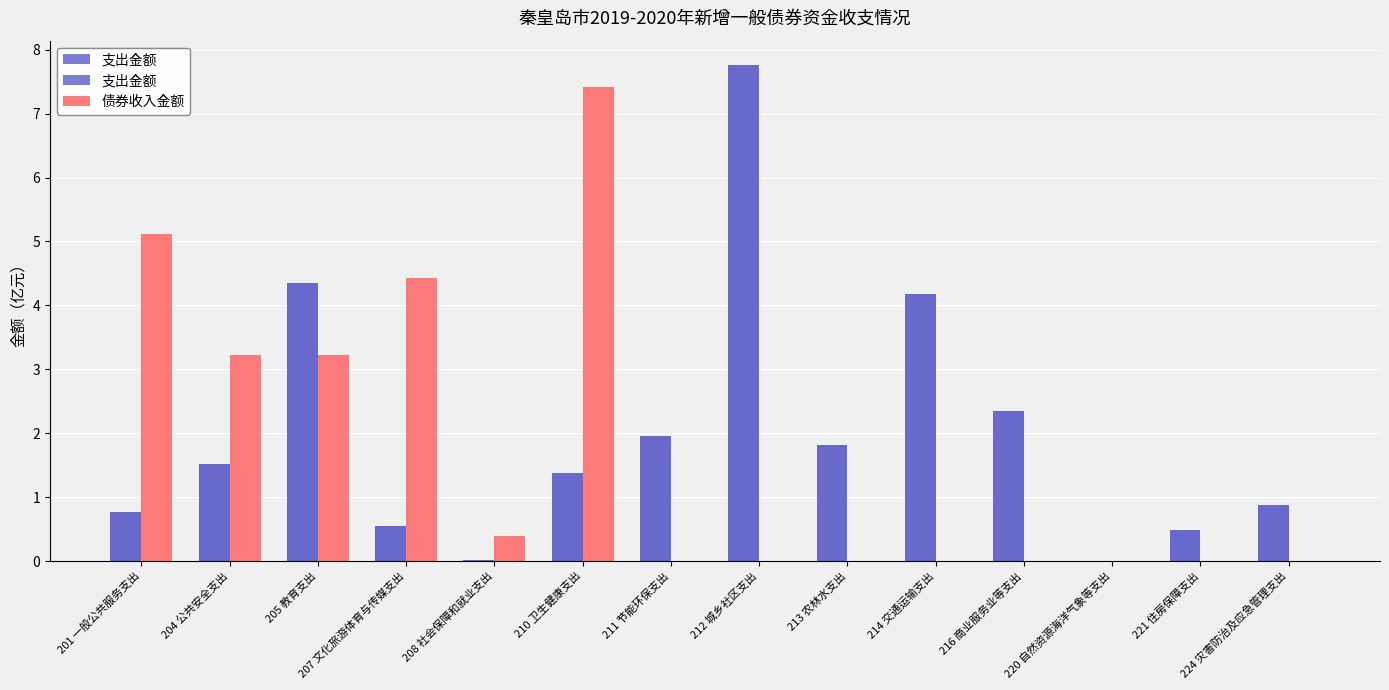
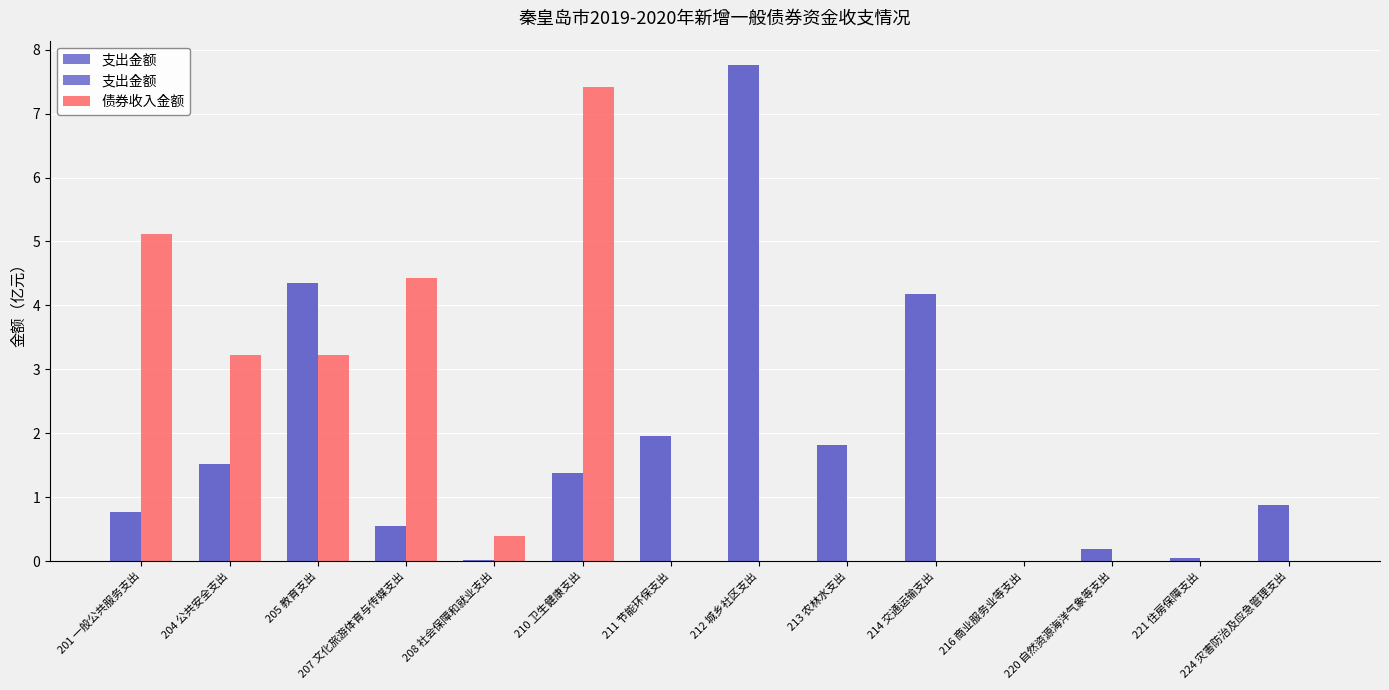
支出金额, 216 商业服务业等支出: 2.4 -> 0.0
支出金额, 220 自然资源海洋气象等支出: 0.0 -> 0.2
支出金额, 221 住房保障支出: 0.5 -> 0.1
